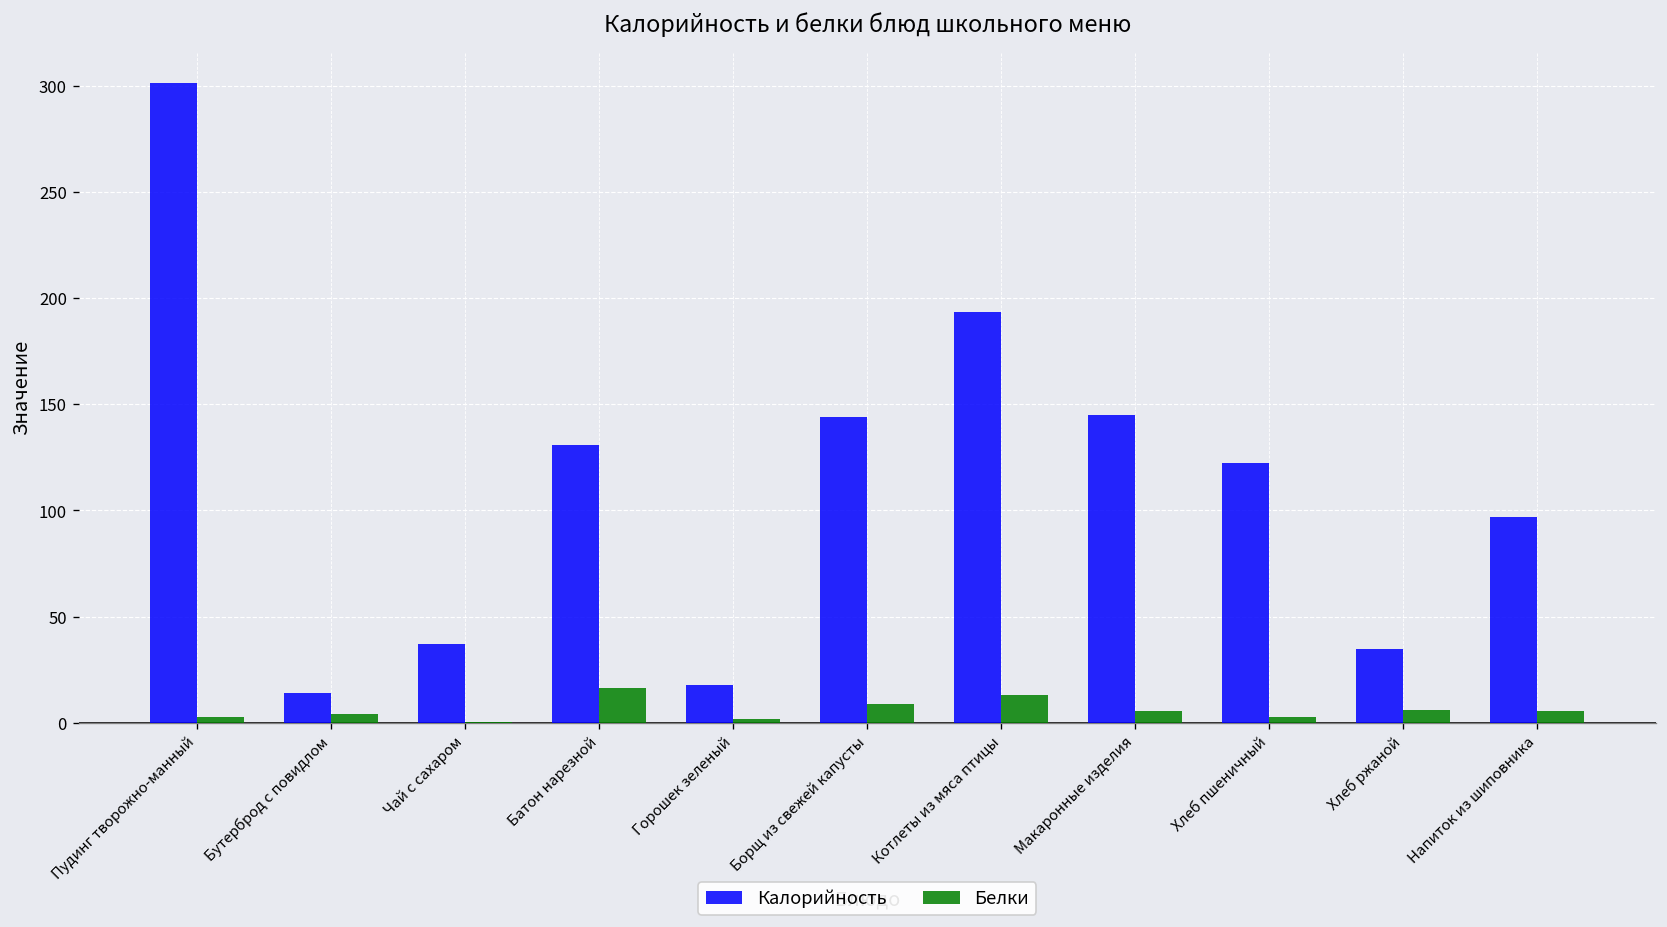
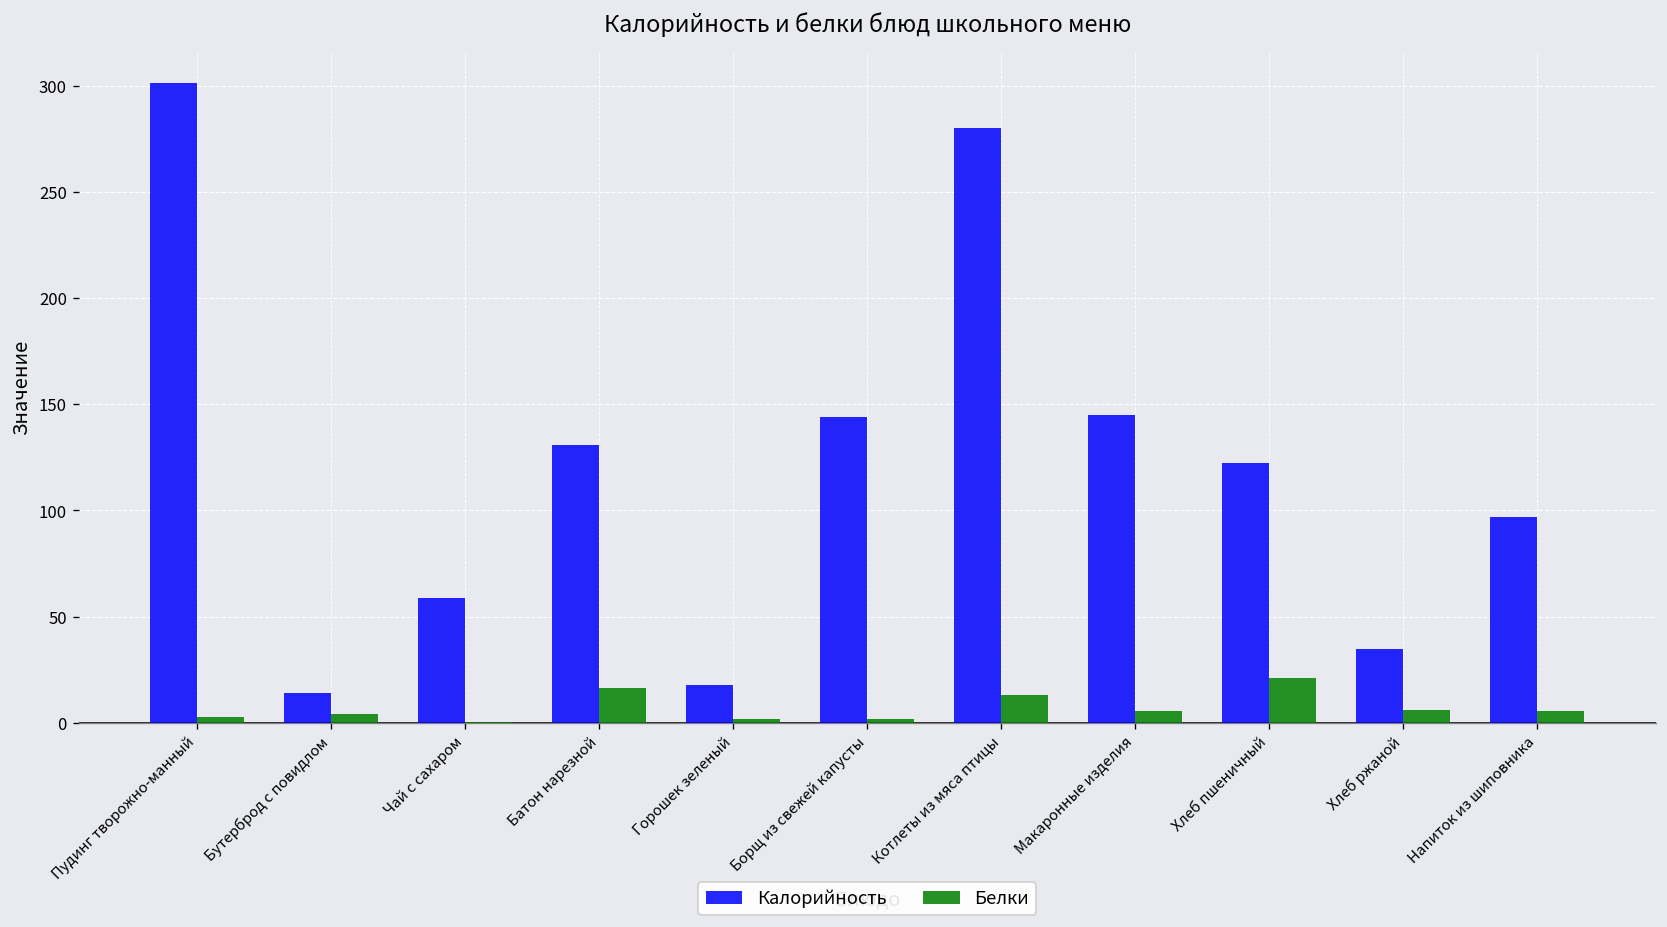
Калорийность, Чай с сахаром: 37 -> 59
Белки, Борщ из свежей капусты: 9 -> 2
Калорийность, Котлеты из мяса птицы: 194 -> 280
Белки, Хлеб пшеничный: 3 -> 21
